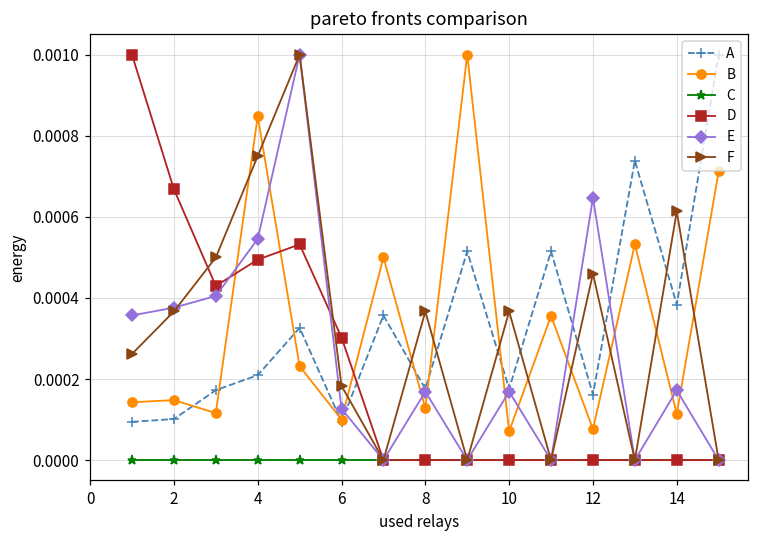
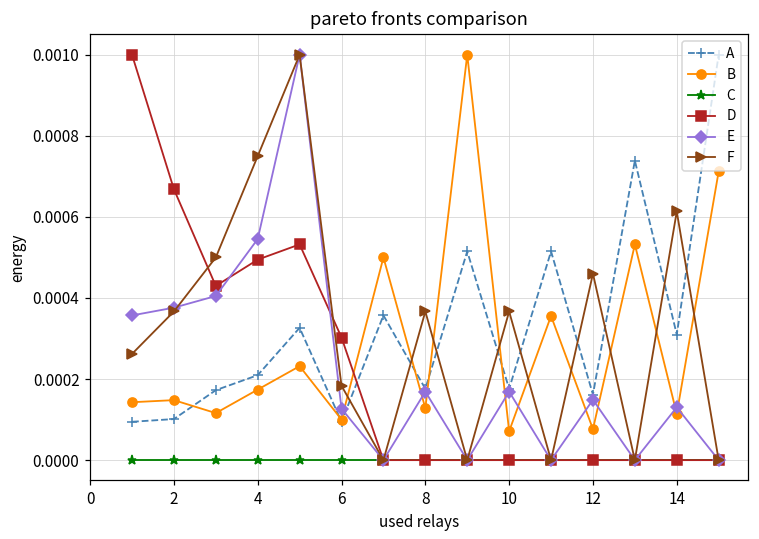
B, 4: 0.00085 -> 0.00017
E, 12: 0.00065 -> 0.00015
A, 14: 0.00038 -> 0.00031
E, 14: 0.00017 -> 0.00013
